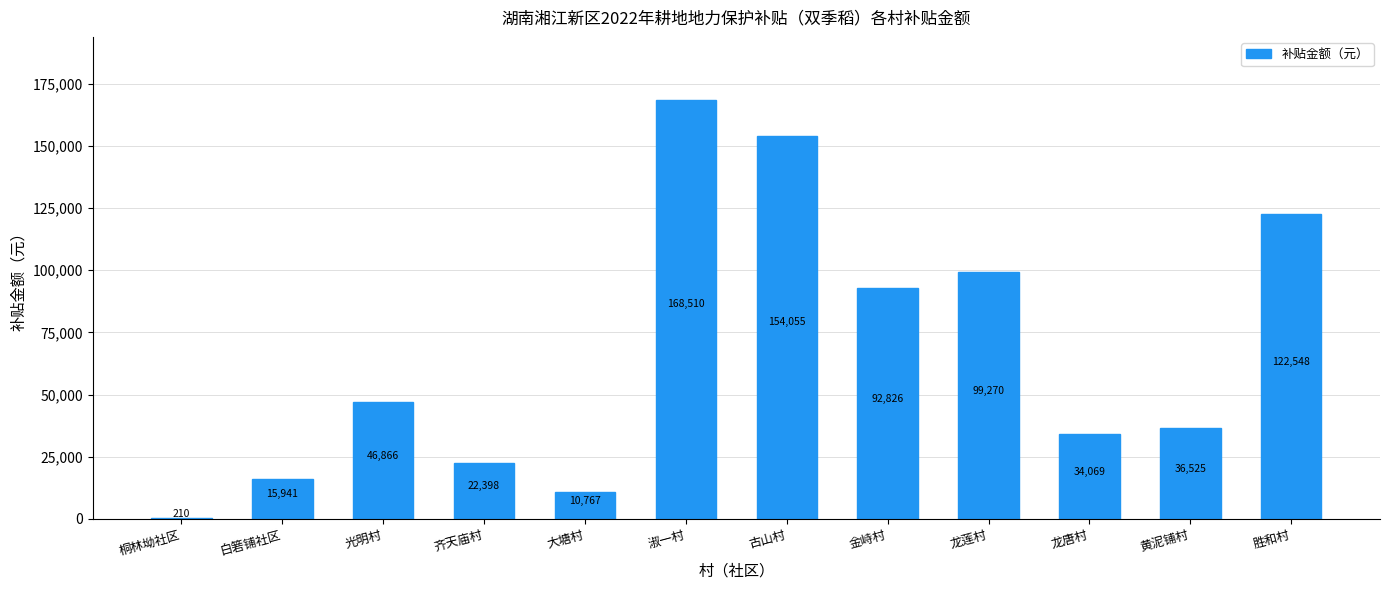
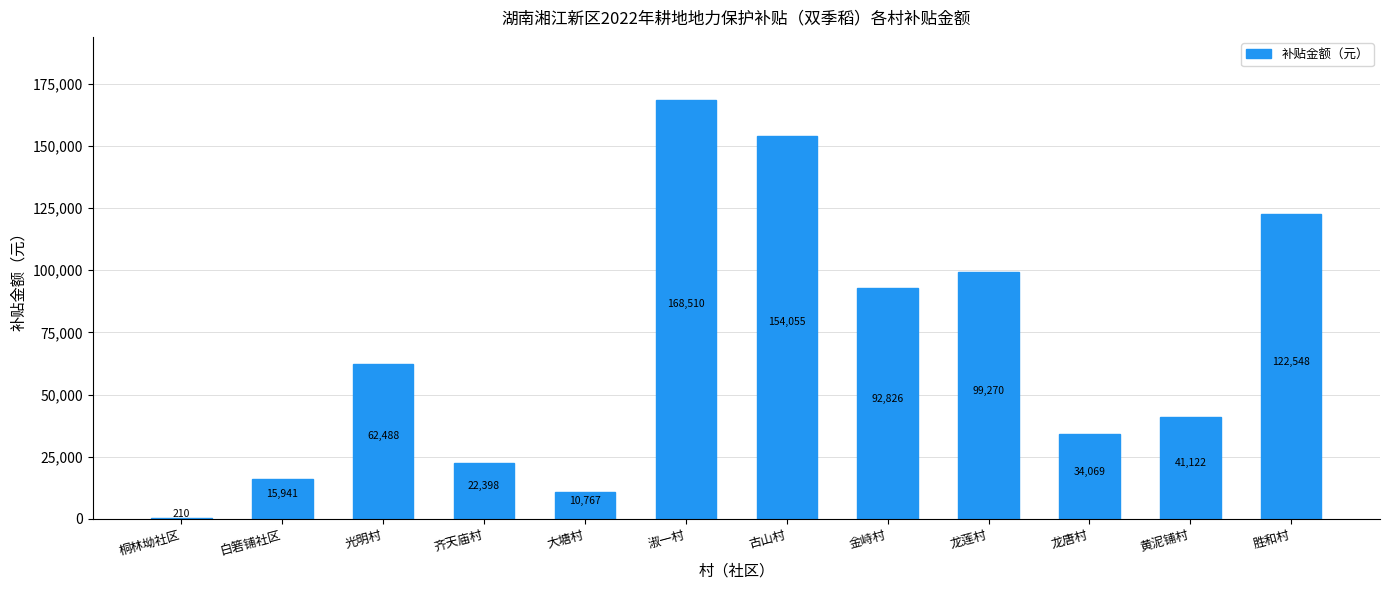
光明村: 46,866 -> 62,488
黄泥铺村: 36,525 -> 41,122
